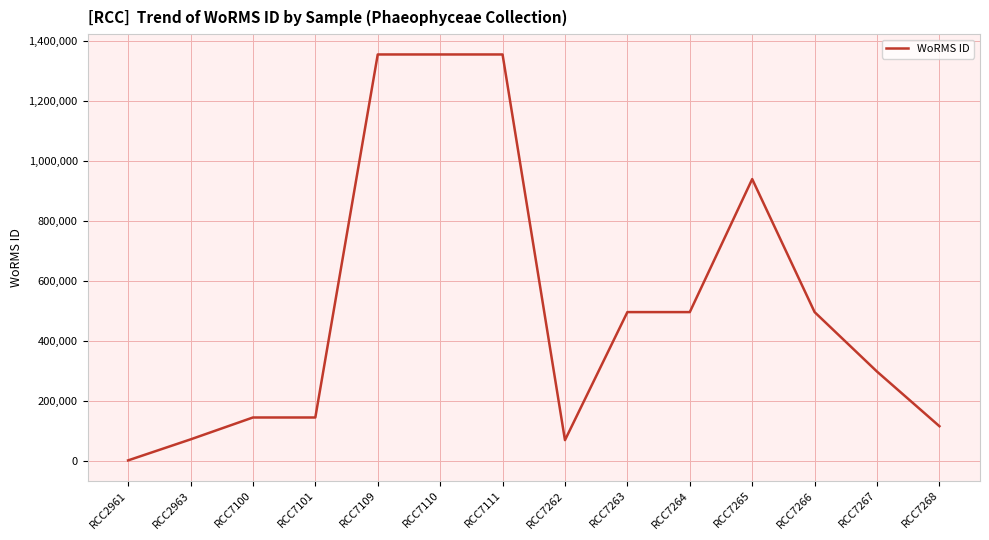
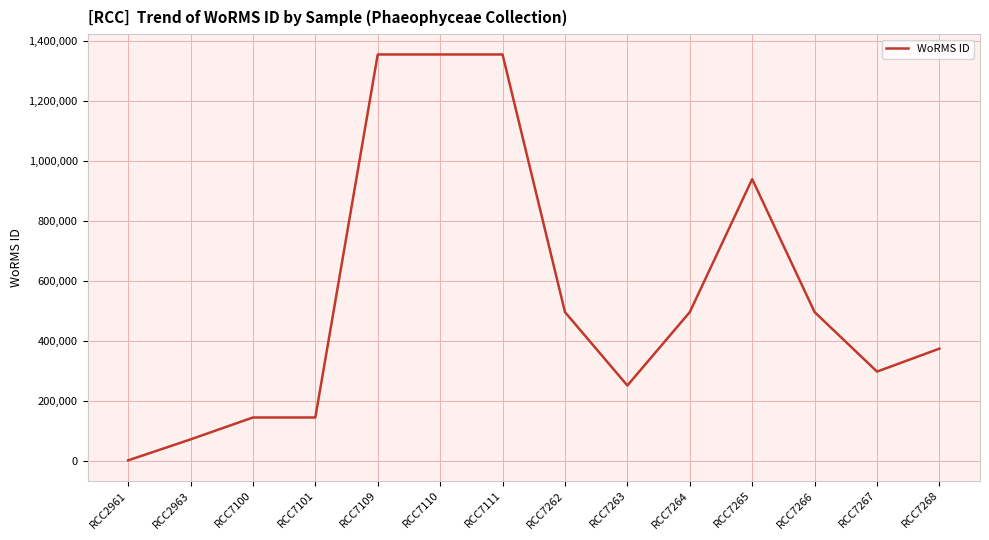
RCC7262: 70,000 -> 500,000
RCC7263: 500,000 -> 250,000
RCC7268: 110,000 -> 370,000
